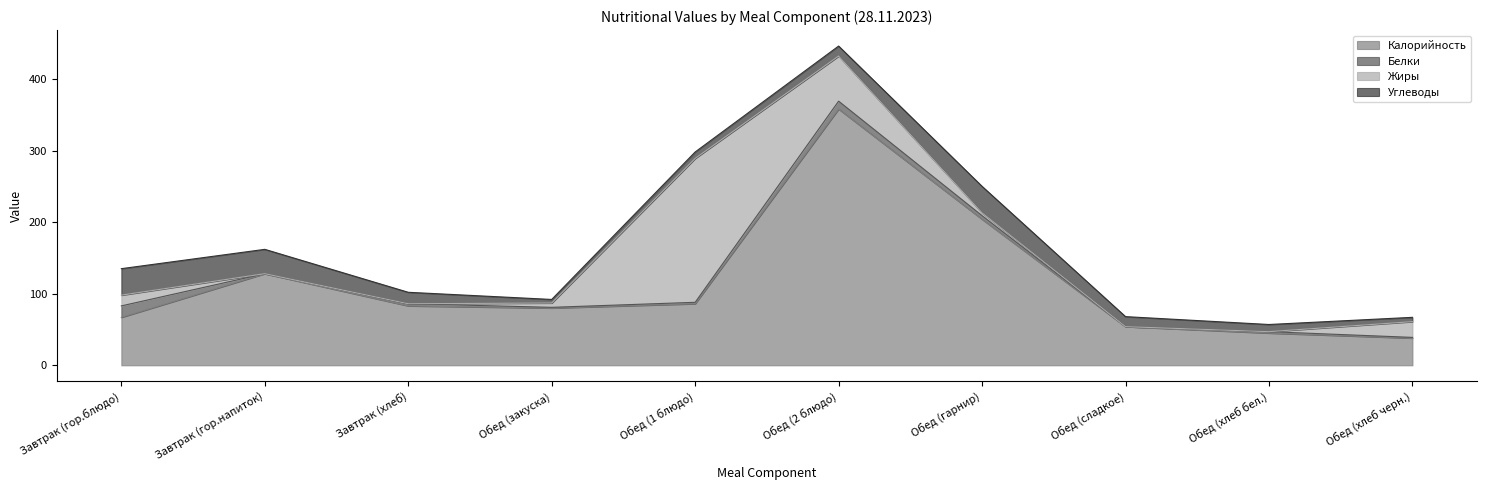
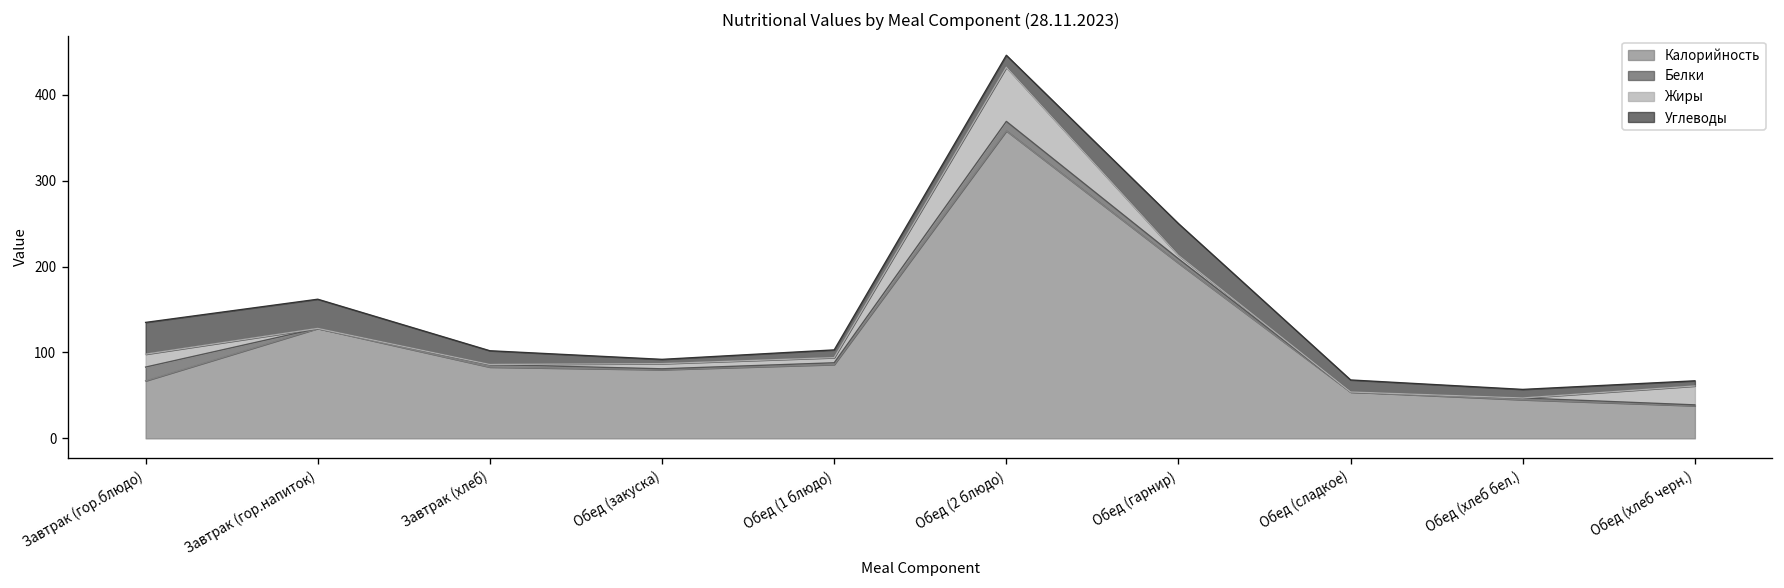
Жиры, Обед (1 блюдо): 200 -> 10
